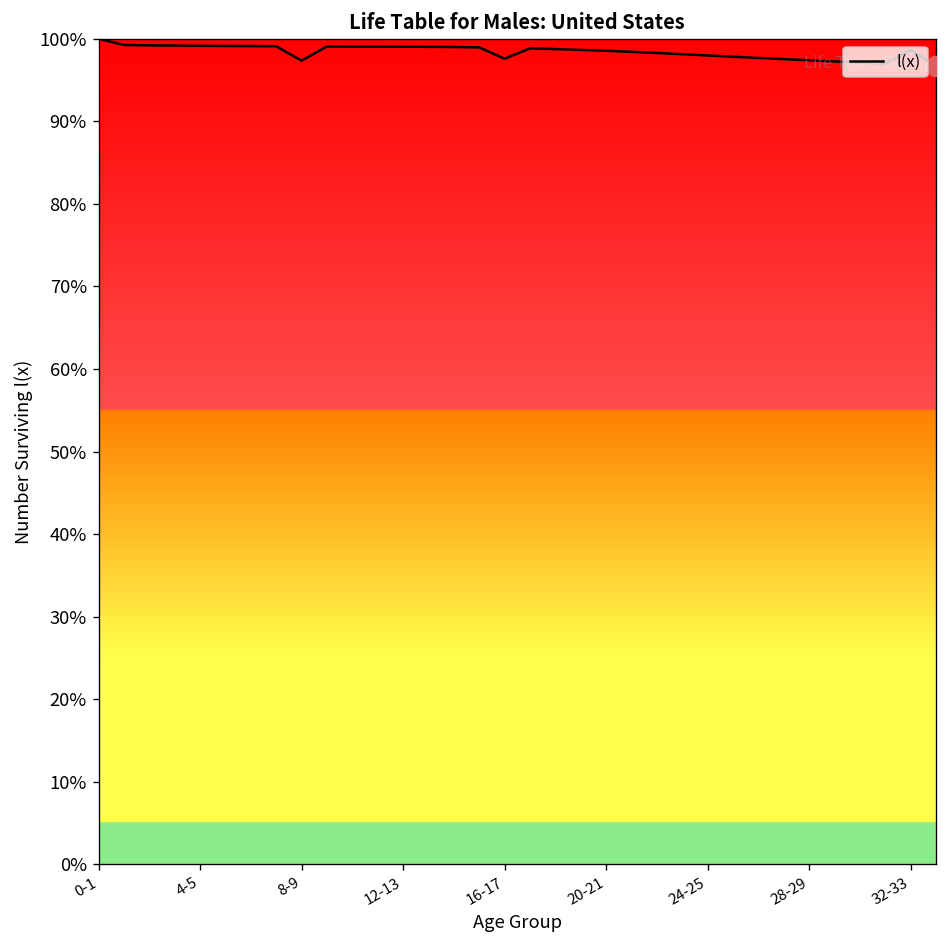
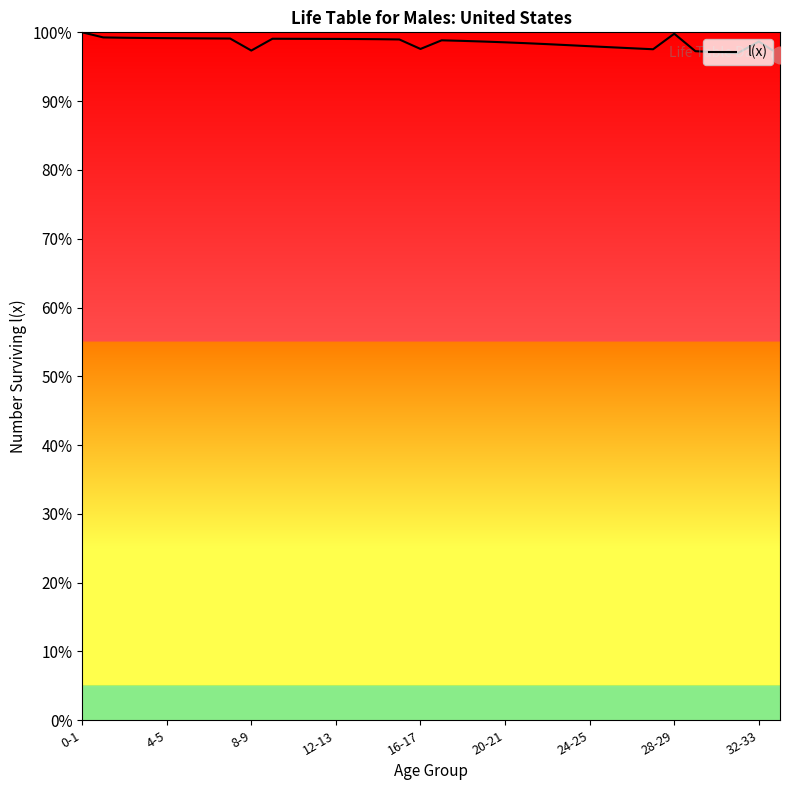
l(x), 28-29: 97% -> 100%
